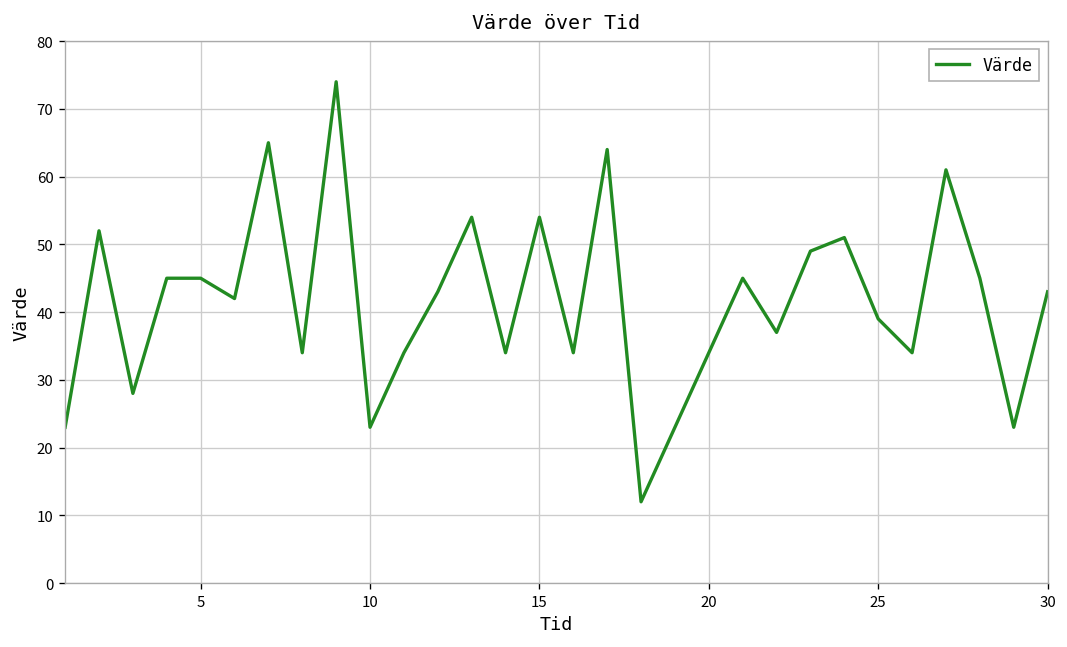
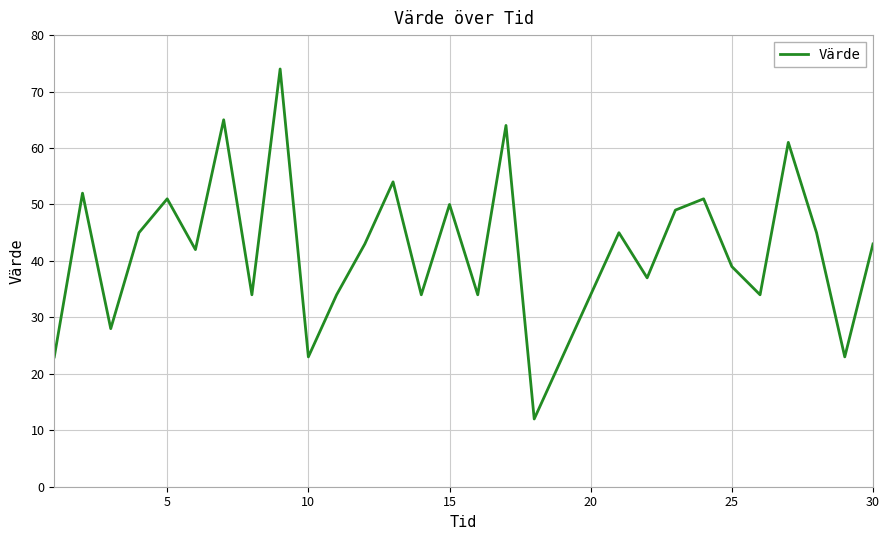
5: 45 -> 51
15: 54 -> 50
